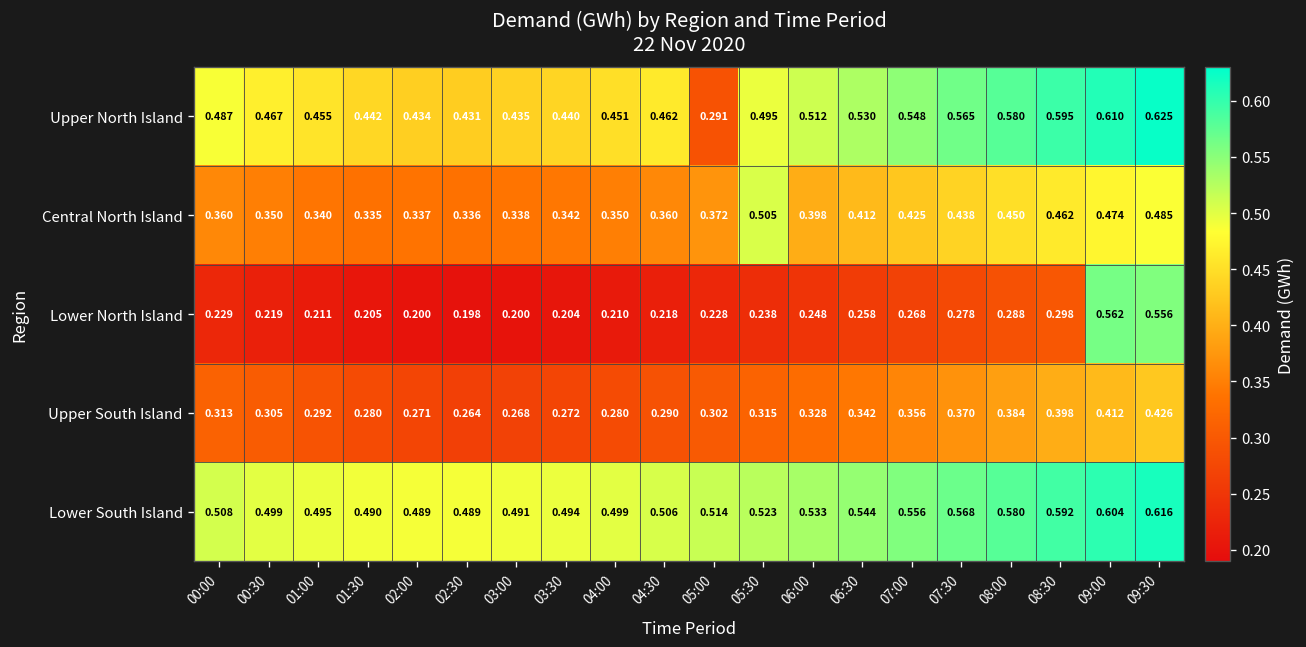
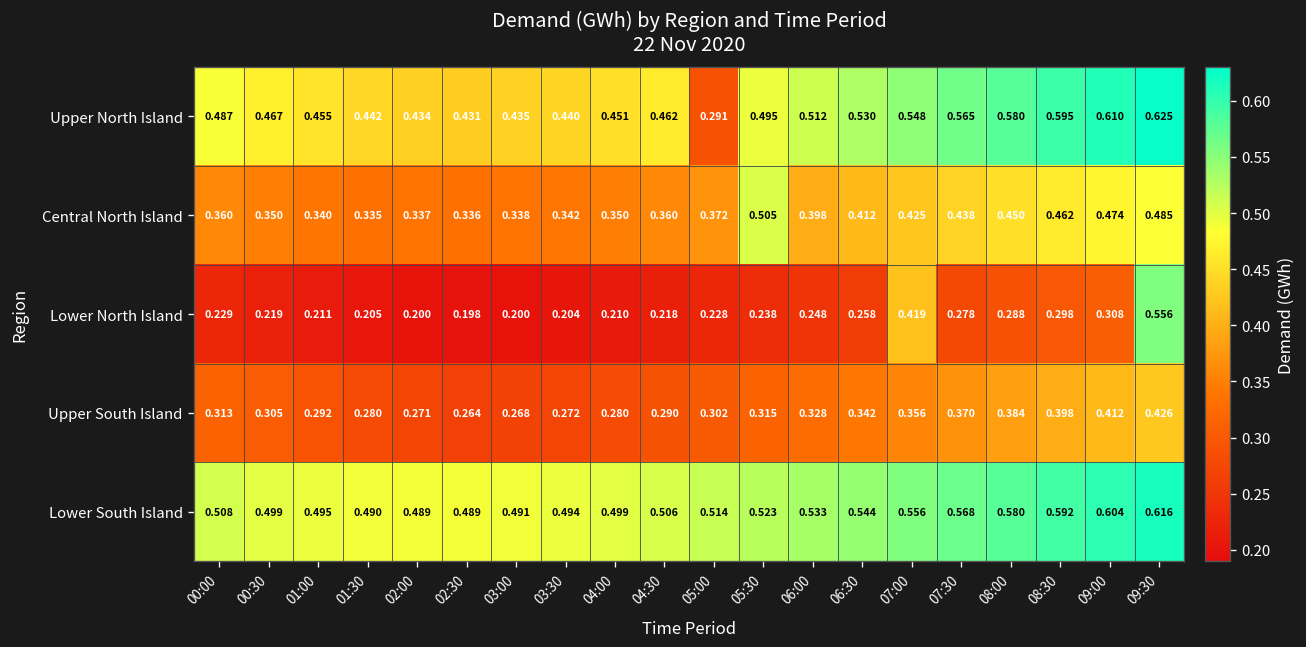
Lower North Island, 07:00: 0.268 -> 0.419
Lower North Island, 09:00: 0.562 -> 0.308
